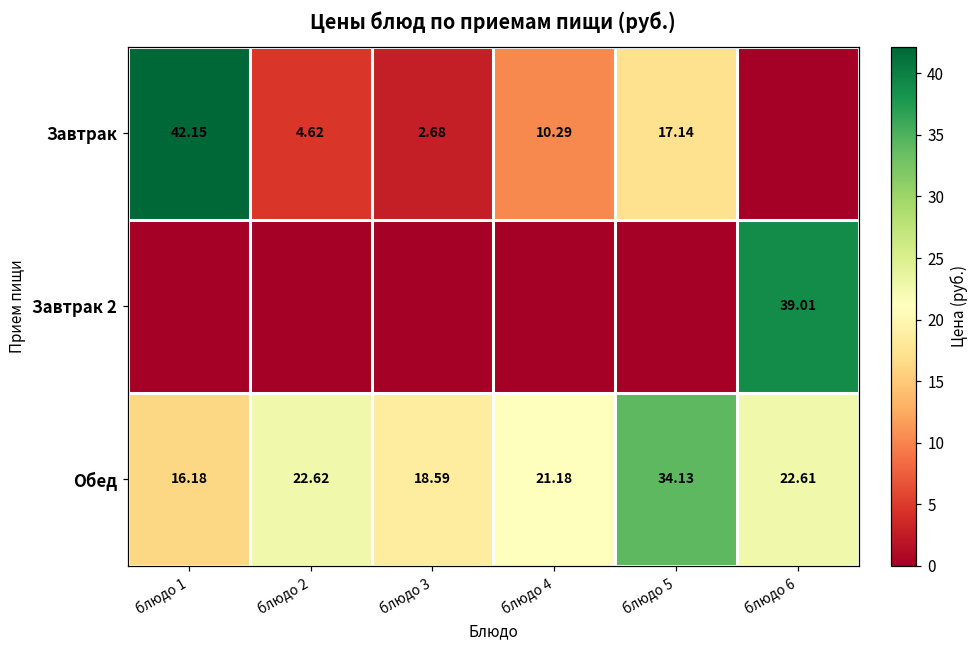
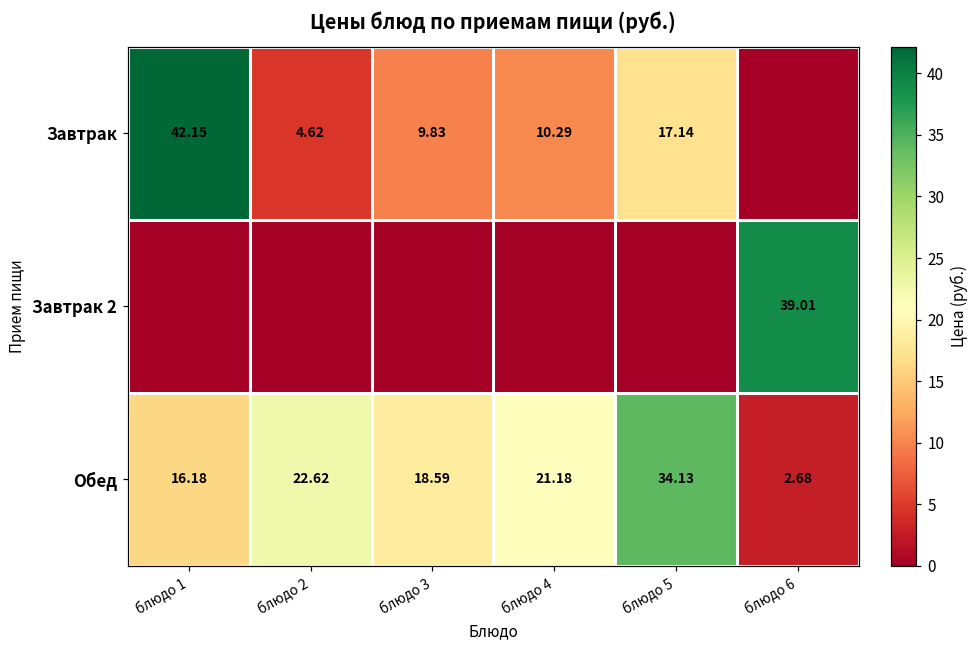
Завтрак, блюдо 3: 2.68 -> 9.83
Обед, блюдо 6: 22.61 -> 2.68
